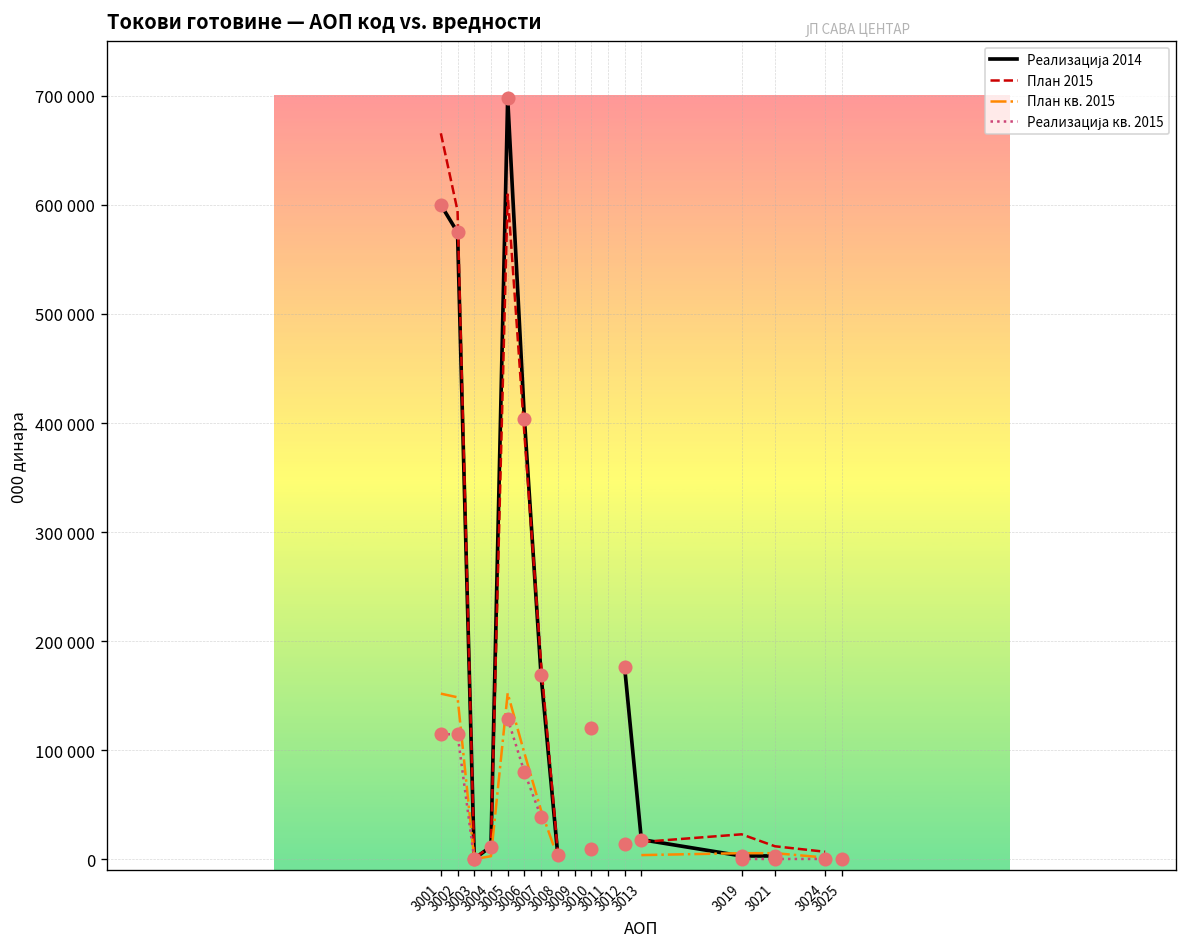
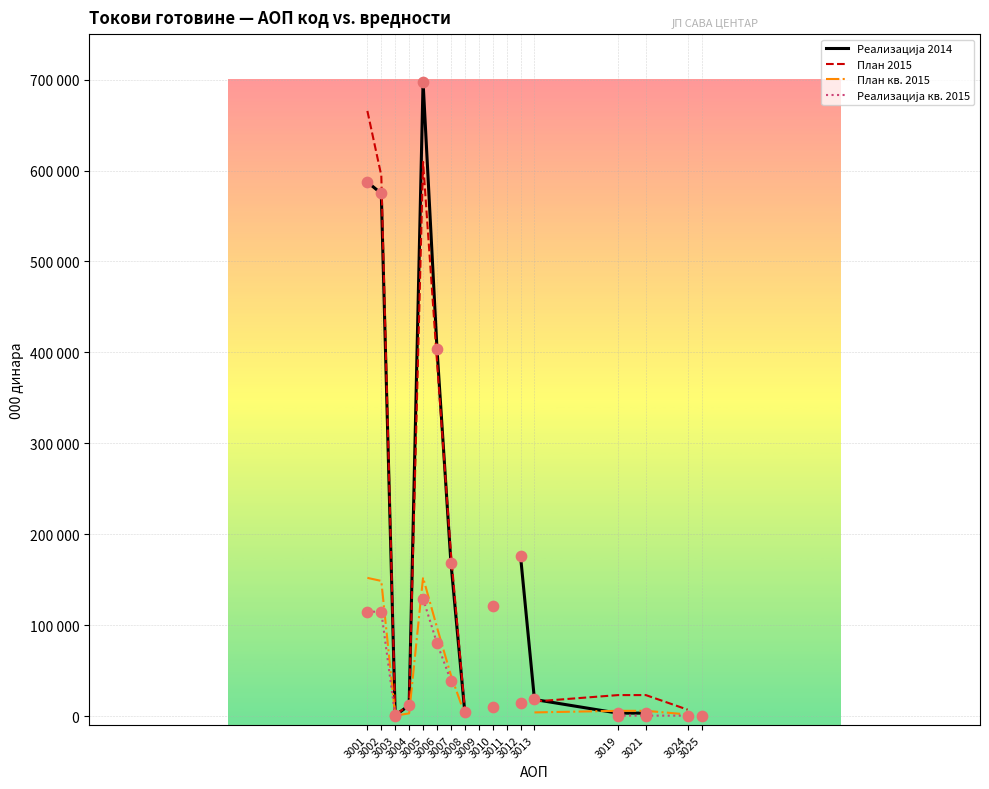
Реализација 2014, 3001: 600000 -> 590000
План 2015, 3021: 10000 -> 20000
